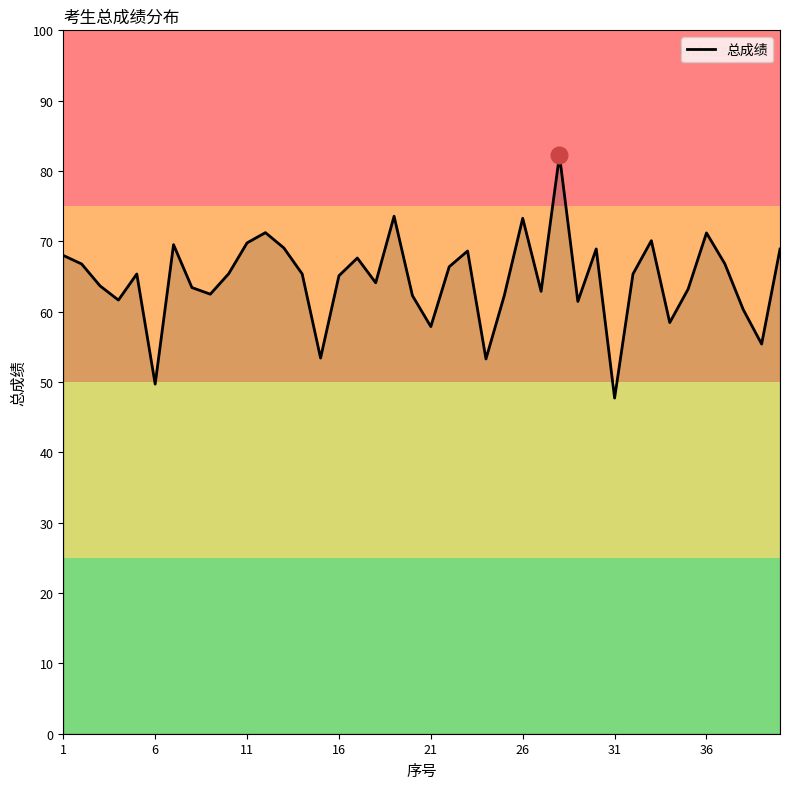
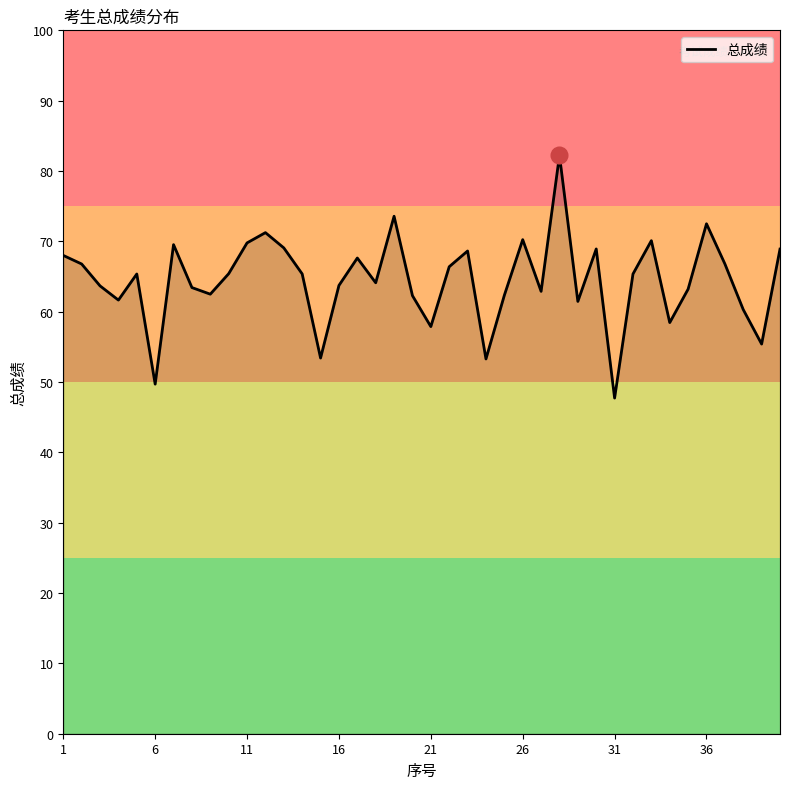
总成绩, 16: 65 -> 64
总成绩, 26: 73 -> 70
总成绩, 36: 71 -> 73
